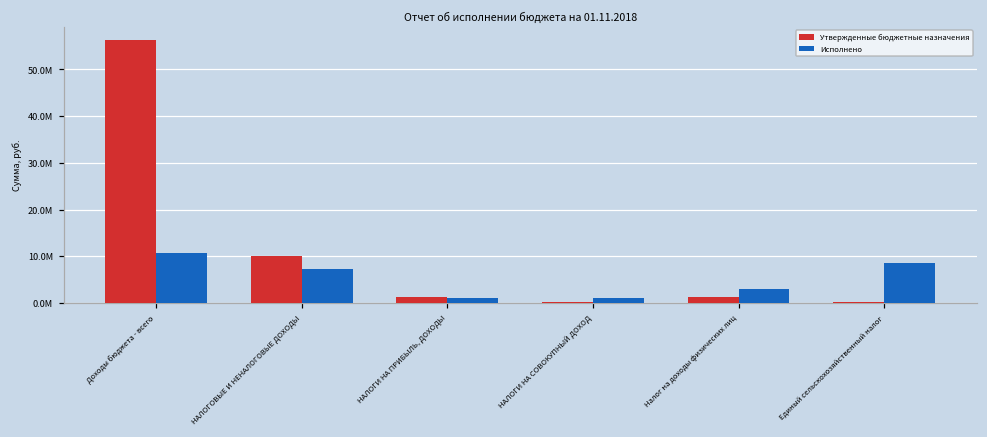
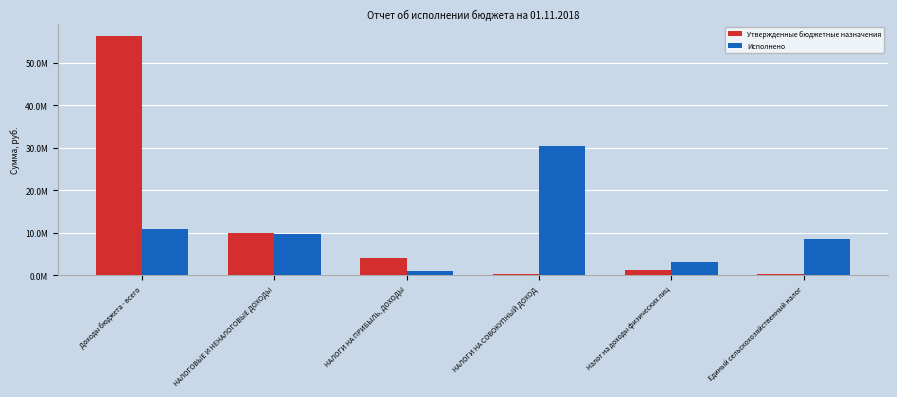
Исполнено, НАЛОГОВЫЕ И НЕНАЛОГОВЫЕ ДОХОДЫ: 7000000 -> 10000000
Утвержденные бюджетные назначения, НАЛОГИ НА ПРИБЫЛЬ, ДОХОДЫ: 1000000 -> 4000000
Исполнено, НАЛОГИ НА СОВОКУПНЫЙ ДОХОД: 1000000 -> 30000000
